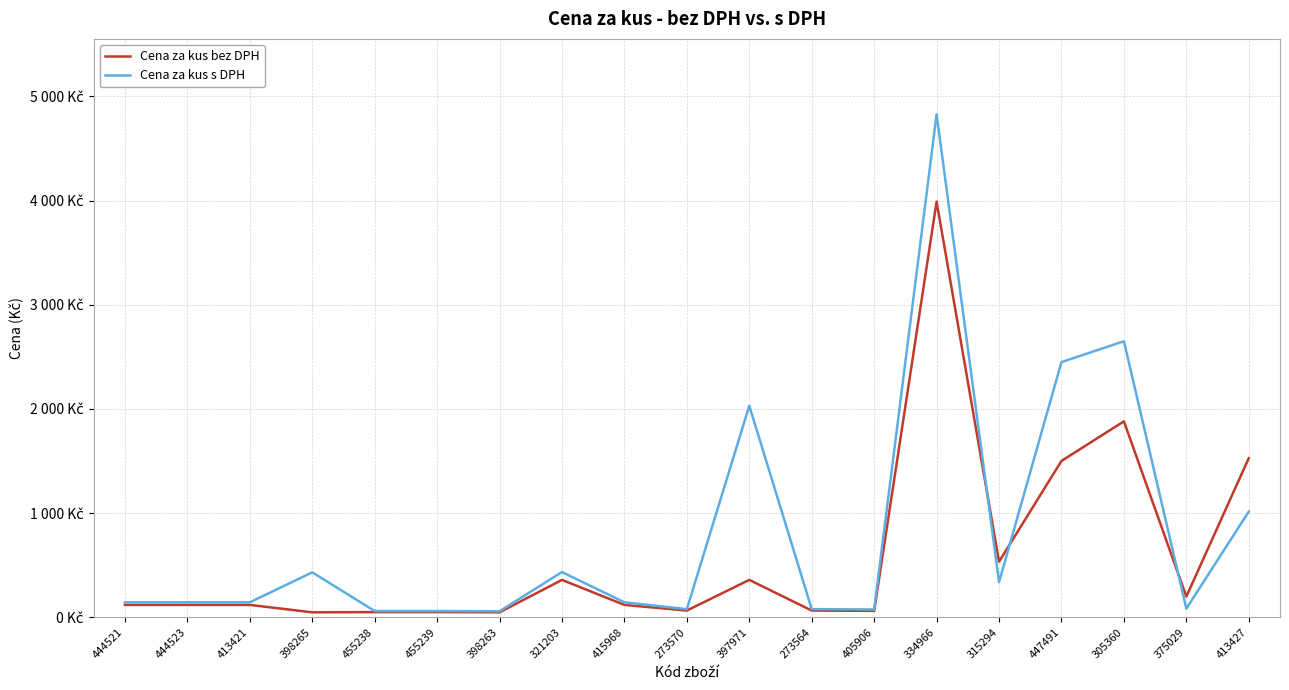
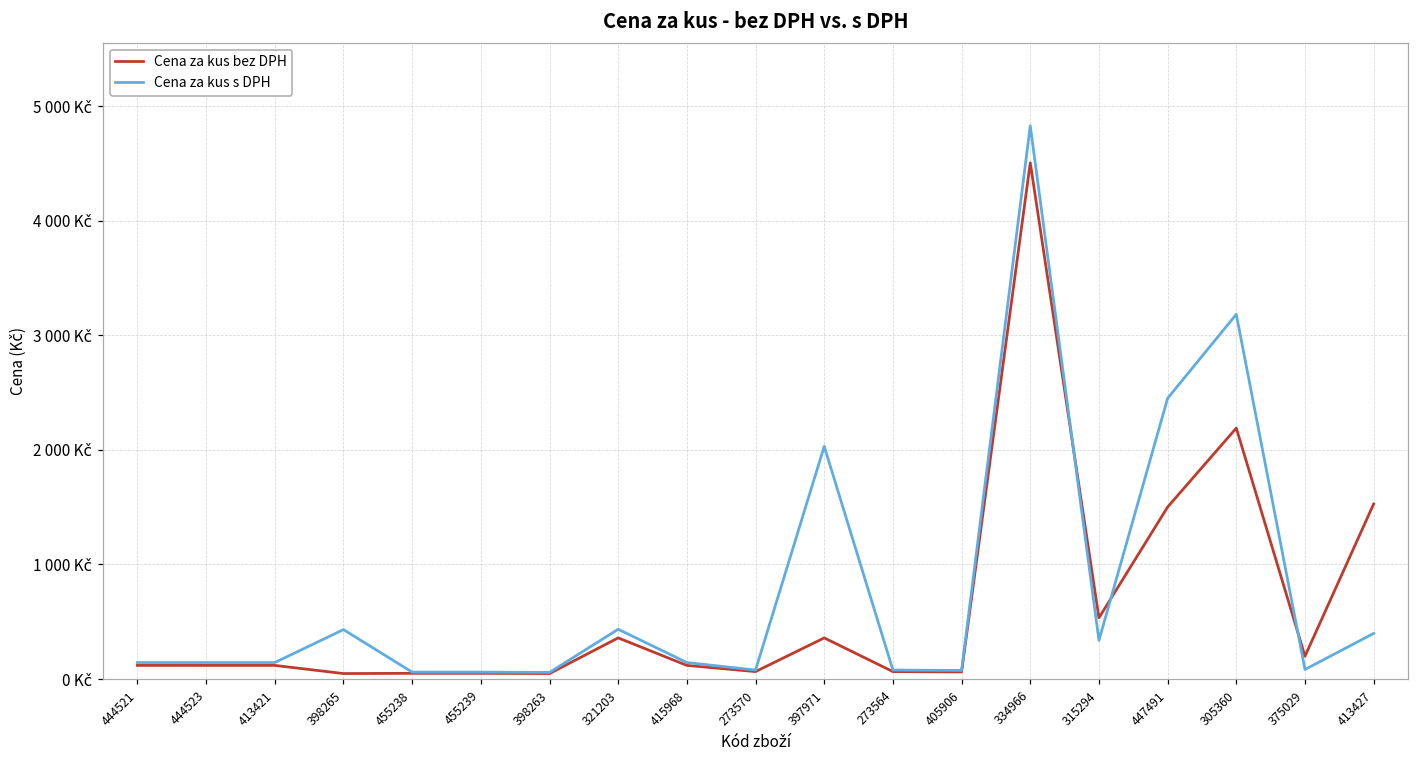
Cena za kus bez DPH, 334966: 3990 Kč -> 4510 Kč
Cena za kus bez DPH, 305360: 1880 Kč -> 2190 Kč
Cena za kus s DPH, 305360: 2650 Kč -> 3180 Kč
Cena za kus s DPH, 413427: 1010 Kč -> 400 Kč
